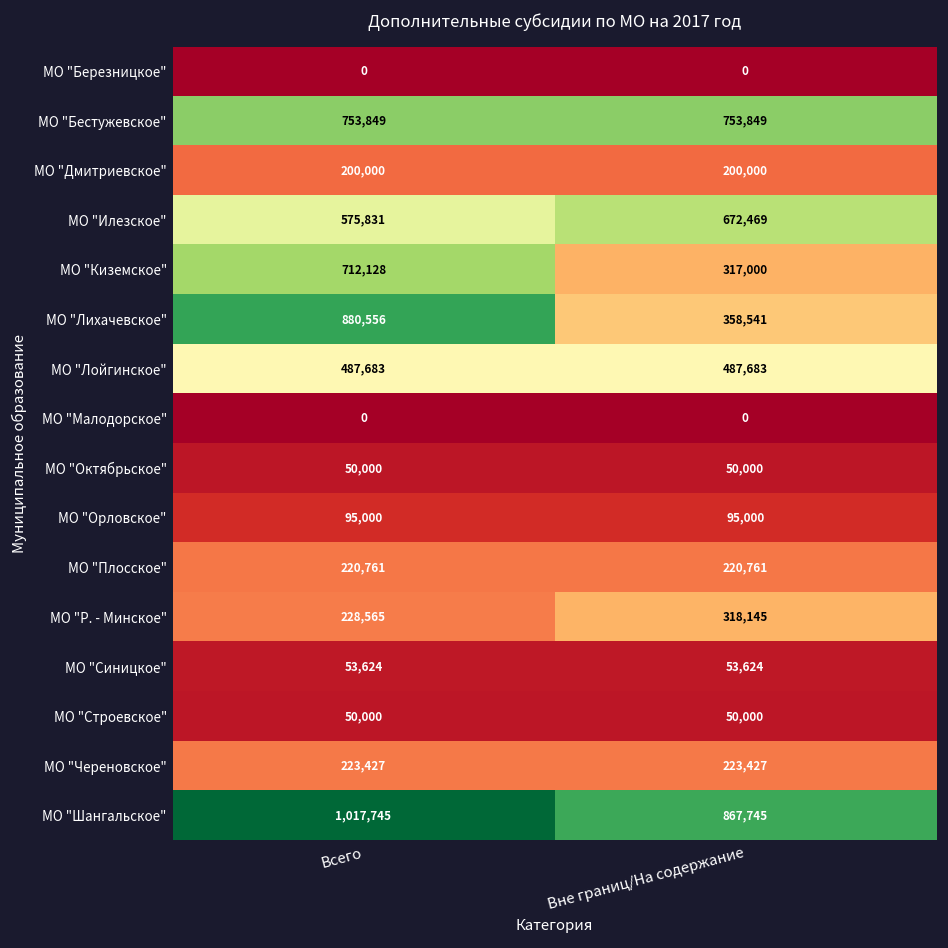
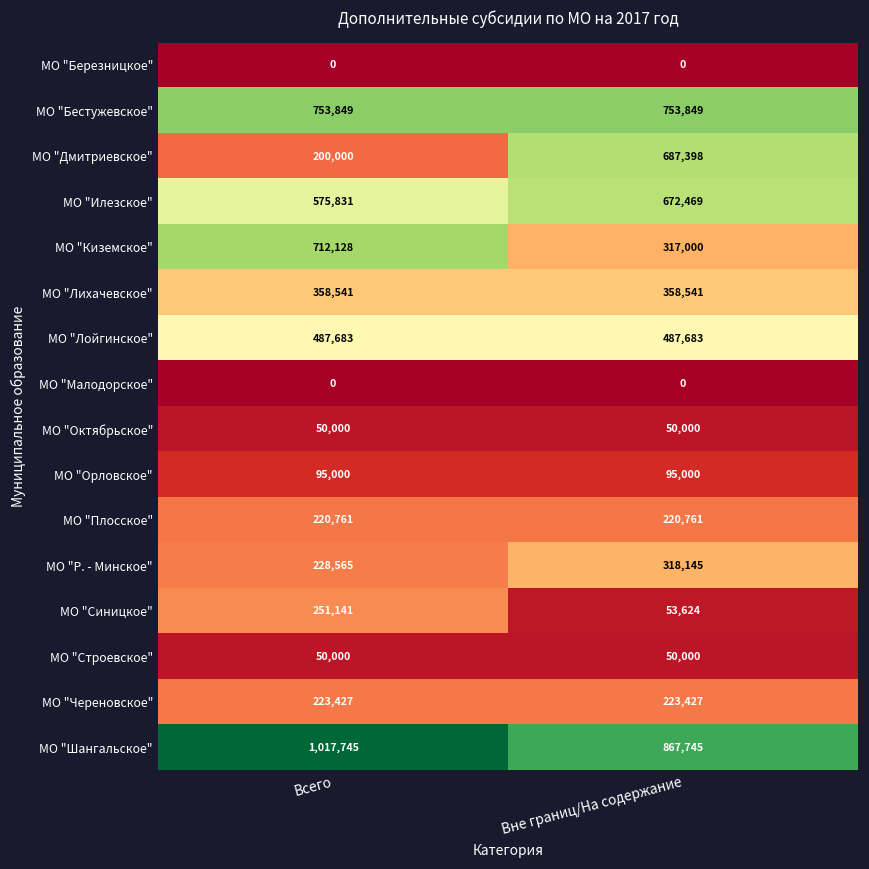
МО "Дмитриевское", Вне границ/На содержание: 200,000 -> 687,398
МО "Лихачевское", Всего: 880,556 -> 358,541
МО "Синицкое", Всего: 53,624 -> 251,141
